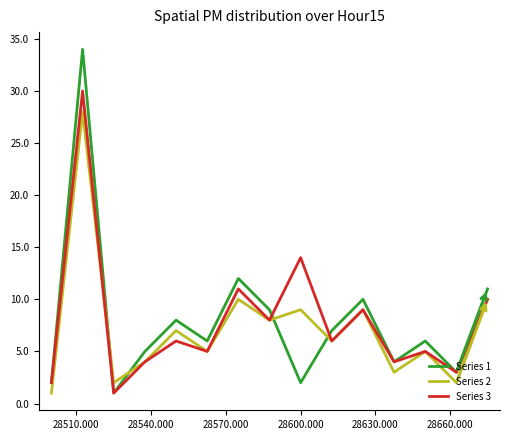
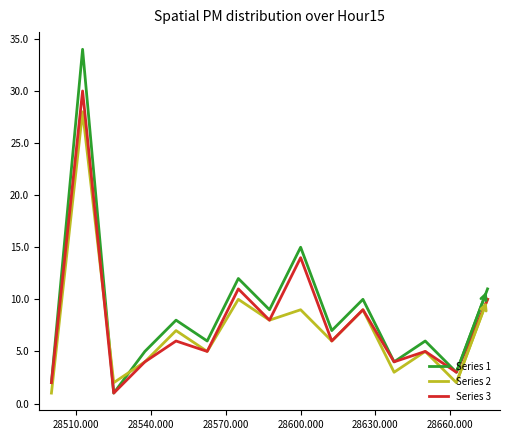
Series 1, 28600.000: 2 -> 15
